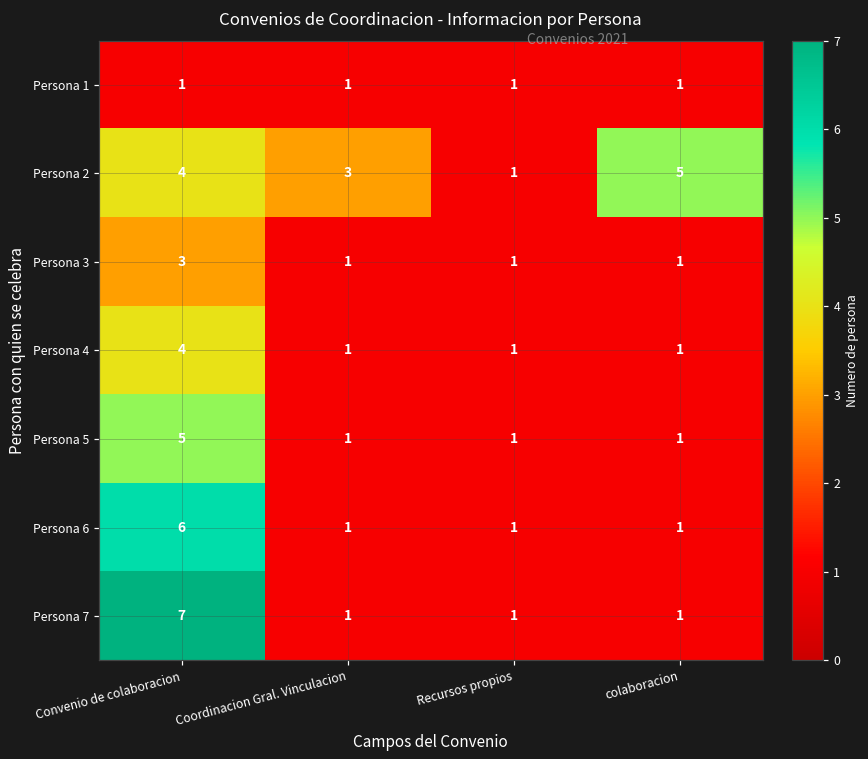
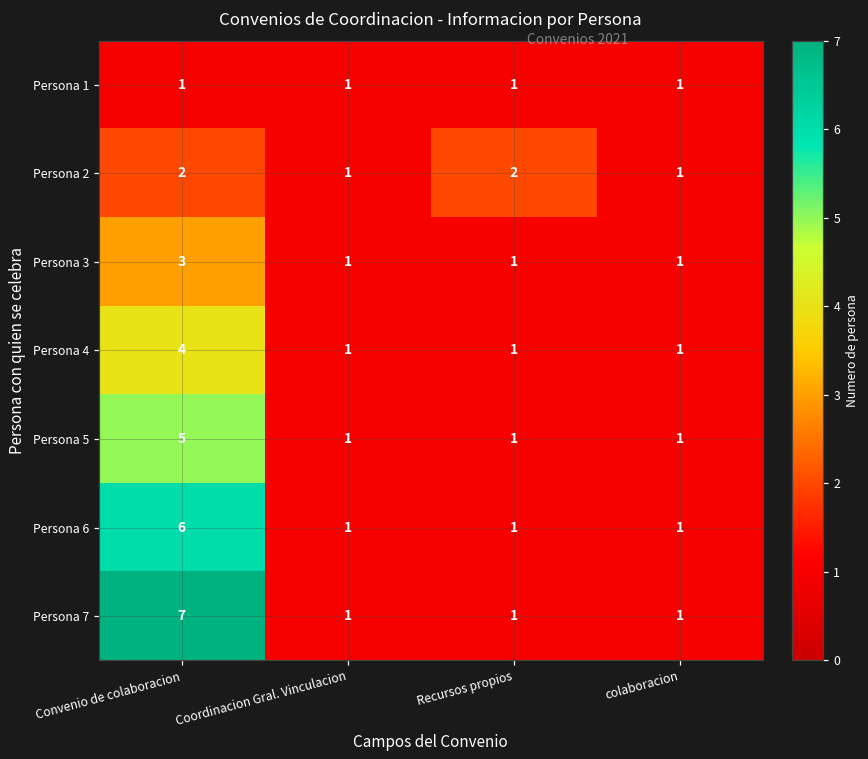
Persona 2, Convenio de colaboracion: 4 -> 2
Persona 2, Coordinacion Gral. Vinculacion: 3 -> 1
Persona 2, Recursos propios: 1 -> 2
Persona 2, colaboracion: 5 -> 1
